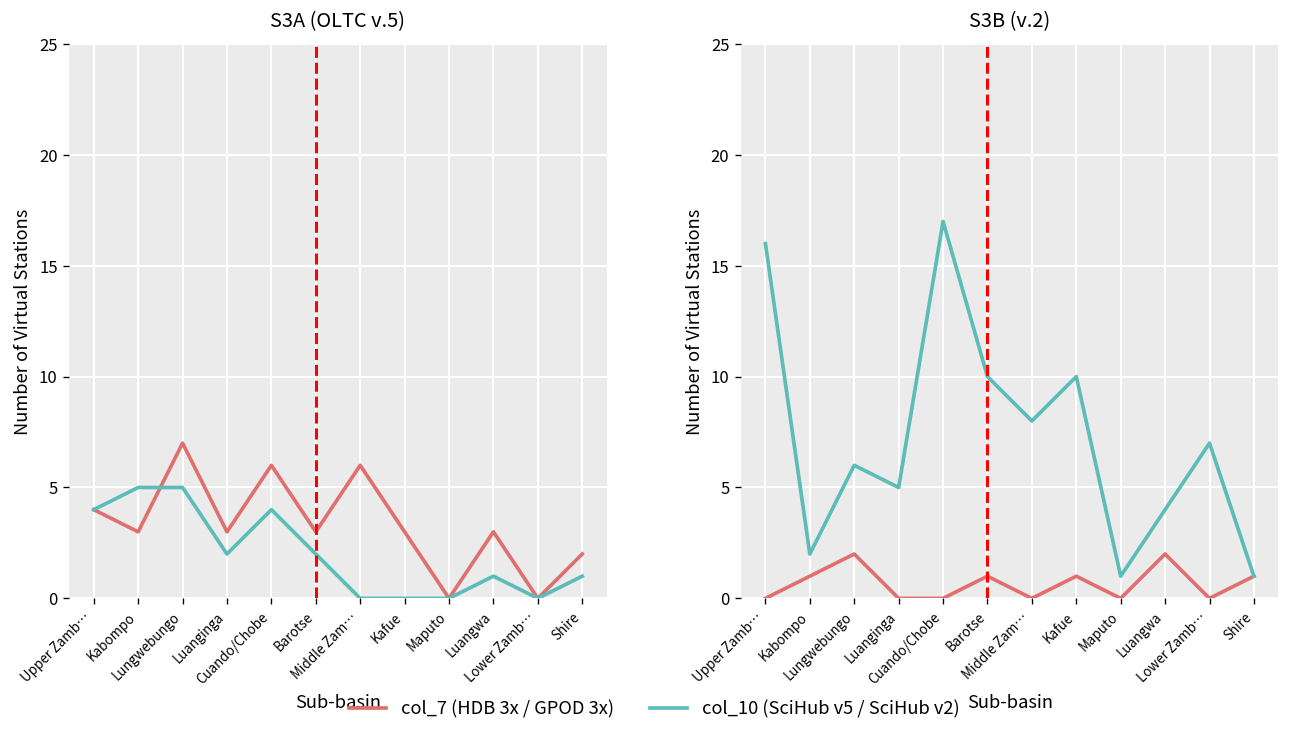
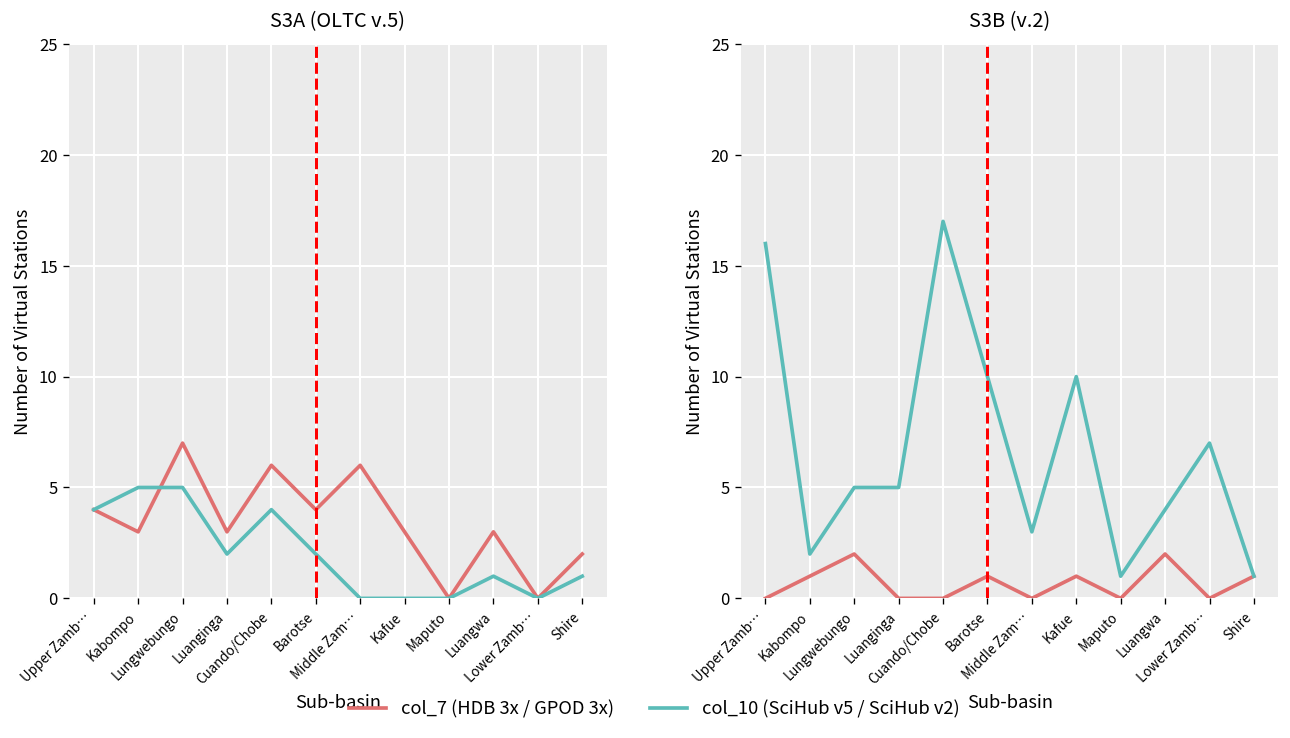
S3A (OLTC v.5), col_7 (HDB 3x / GPOD 3x), Barotse: 3 -> 4
S3B (v.2), col_10 (SciHub v5 / SciHub v2), Lungwebungo: 6 -> 5
S3B (v.2), col_10 (SciHub v5 / SciHub v2), Middle Zam…: 8 -> 3
